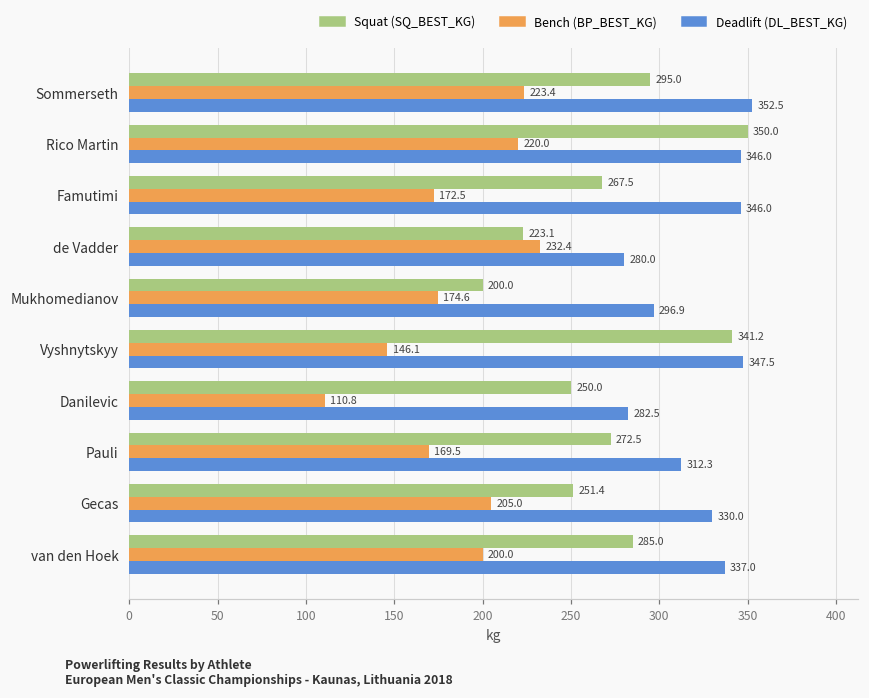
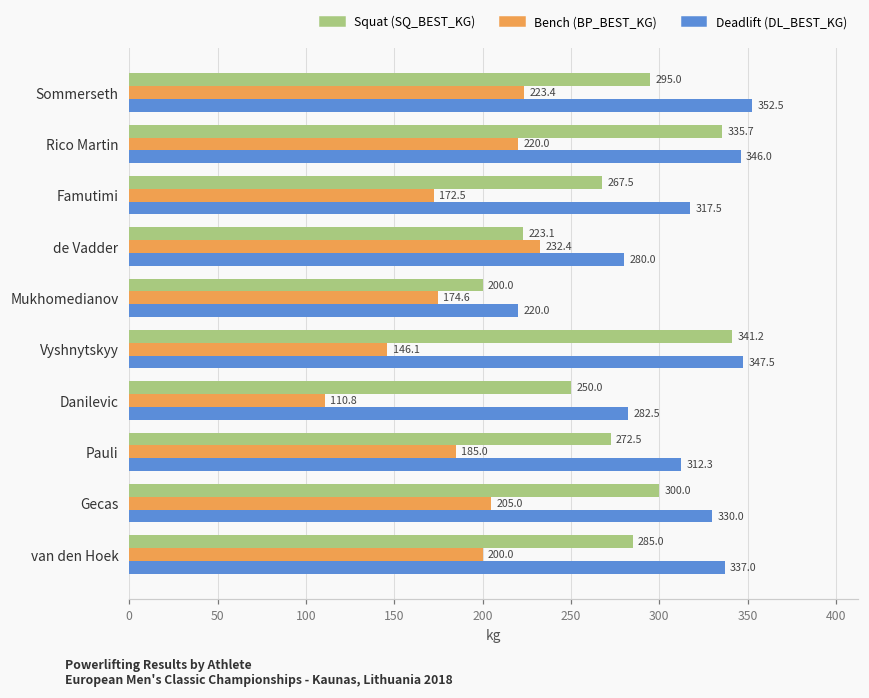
Squat (SQ_BEST_KG), Rico Martin: 350.0 -> 335.7
Deadlift (DL_BEST_KG), Famutimi: 346.0 -> 317.5
Deadlift (DL_BEST_KG), Mukhomedianov: 296.9 -> 220.0
Bench (BP_BEST_KG), Pauli: 169.5 -> 185.0
Squat (SQ_BEST_KG), Gecas: 251.4 -> 300.0
